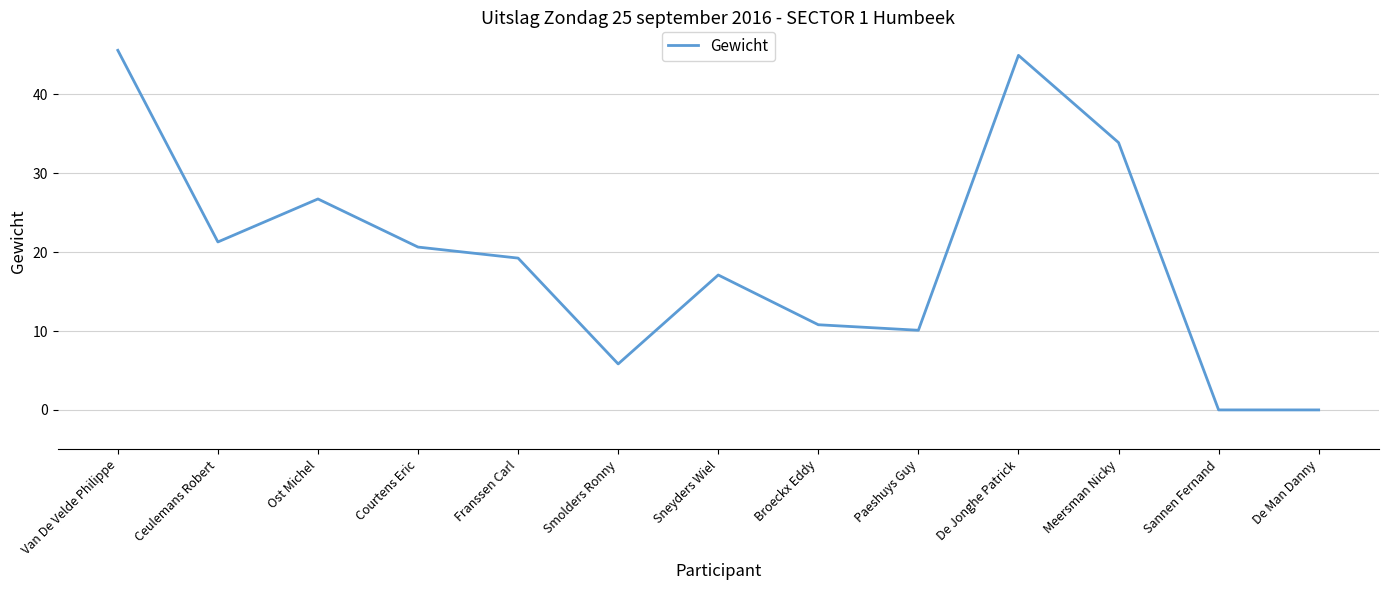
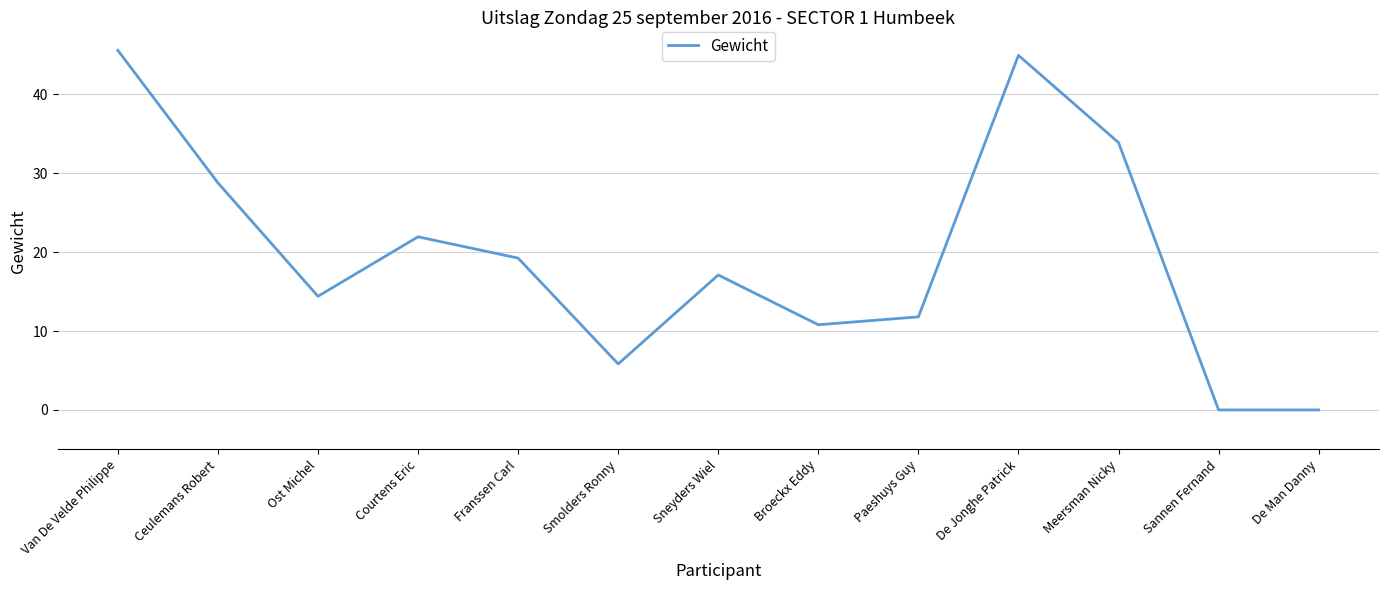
Ceulemans Robert: 21 -> 29
Ost Michel: 27 -> 14
Courtens Eric: 21 -> 22
Paeshuys Guy: 10 -> 12
